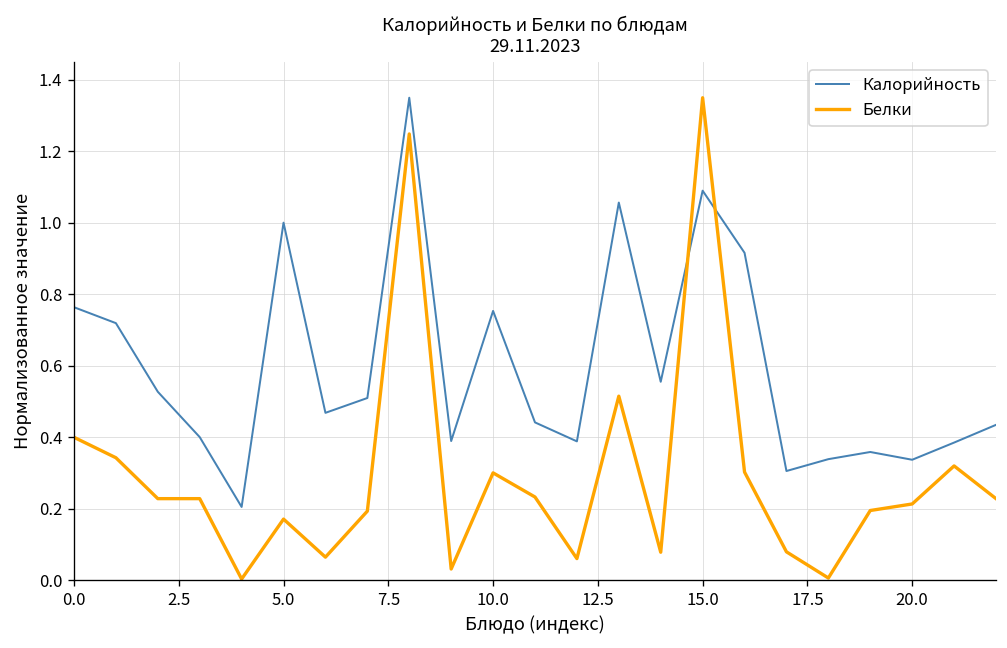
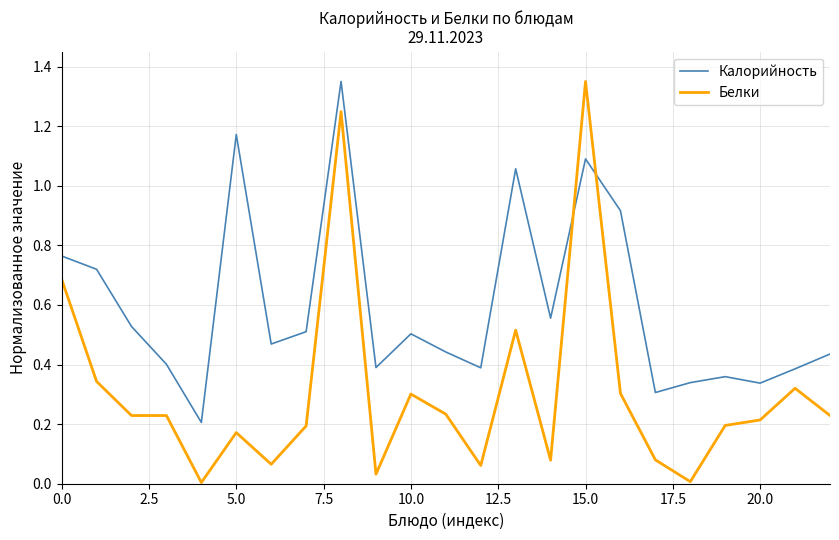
Белки, 0.0: 0.40 -> 0.69
Калорийность, 5.0: 1.00 -> 1.17
Калорийность, 10.0: 0.75 -> 0.50
